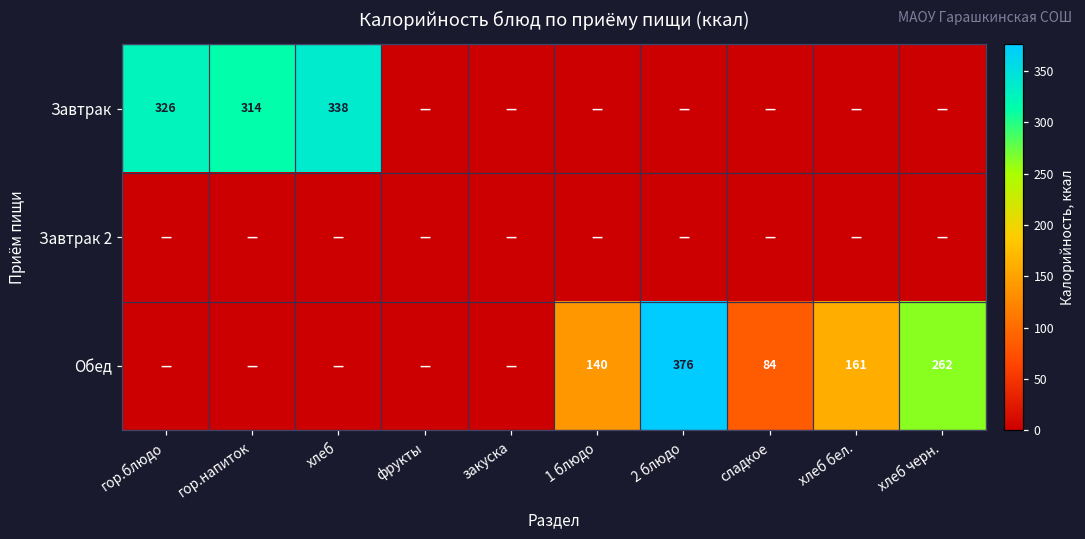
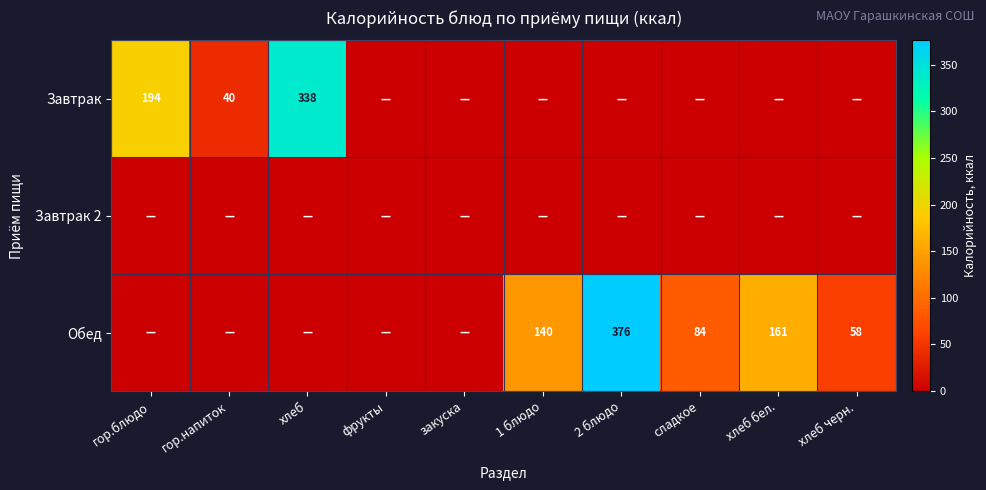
Завтрак, гор.блюдо: 326 -> 194
Завтрак, гор.напиток: 314 -> 40
Обед, хлеб черн.: 262 -> 58
